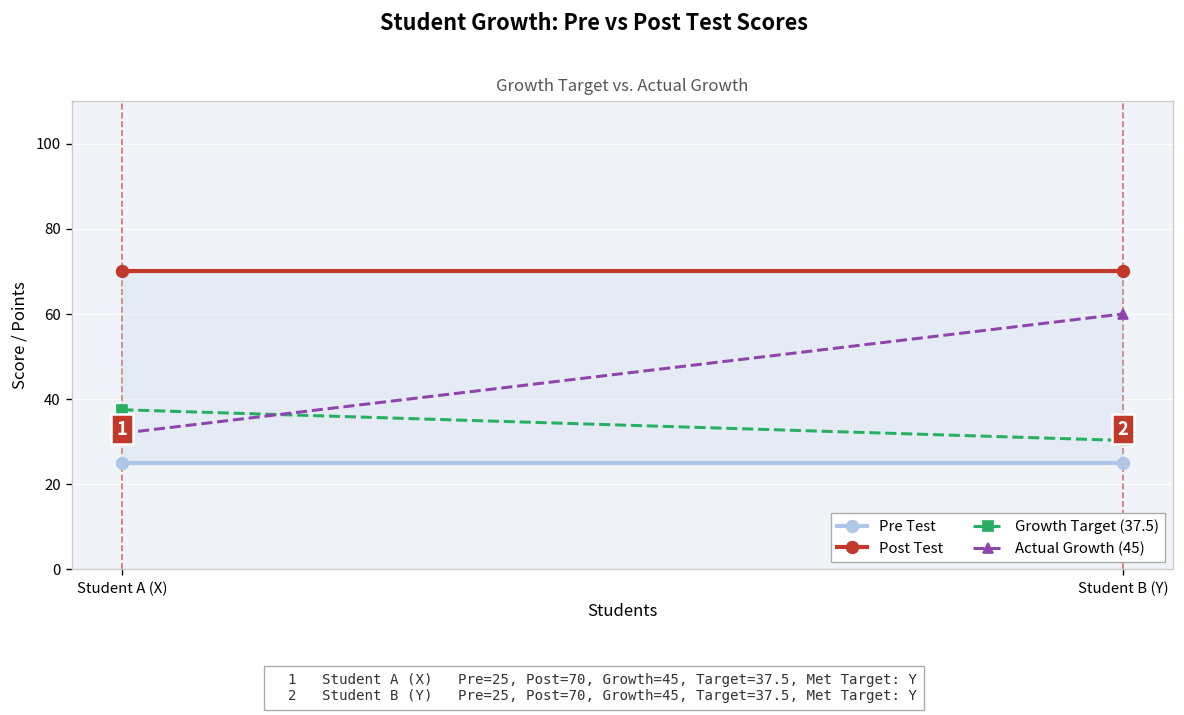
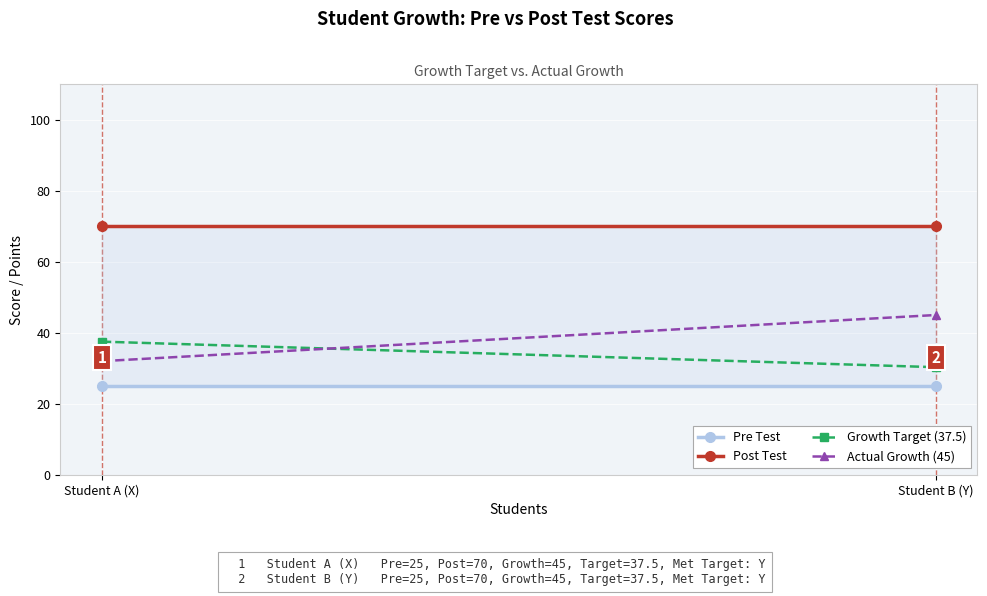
Actual Growth (45), Student B (Y): 60 -> 45
